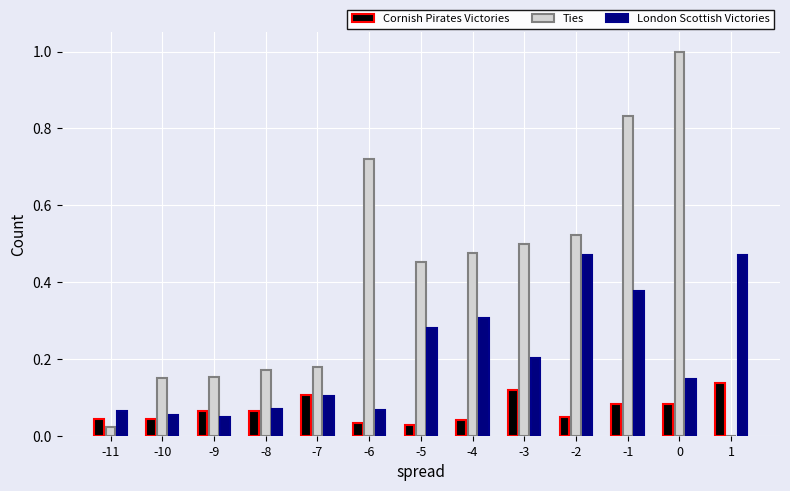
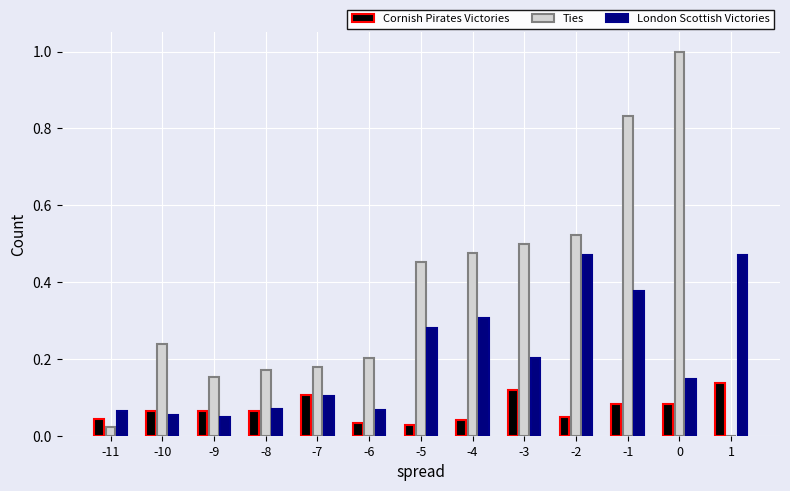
Cornish Pirates Victories, -10: 0.04 -> 0.06
Ties, -10: 0.15 -> 0.24
Ties, -6: 0.72 -> 0.20
